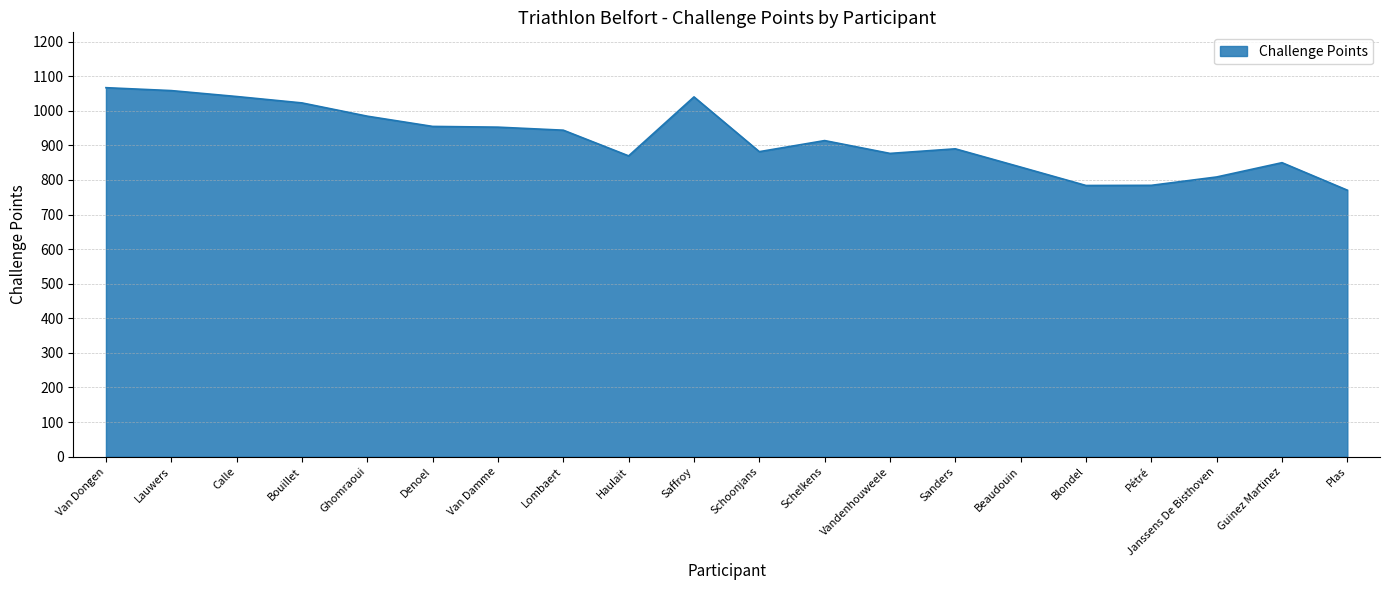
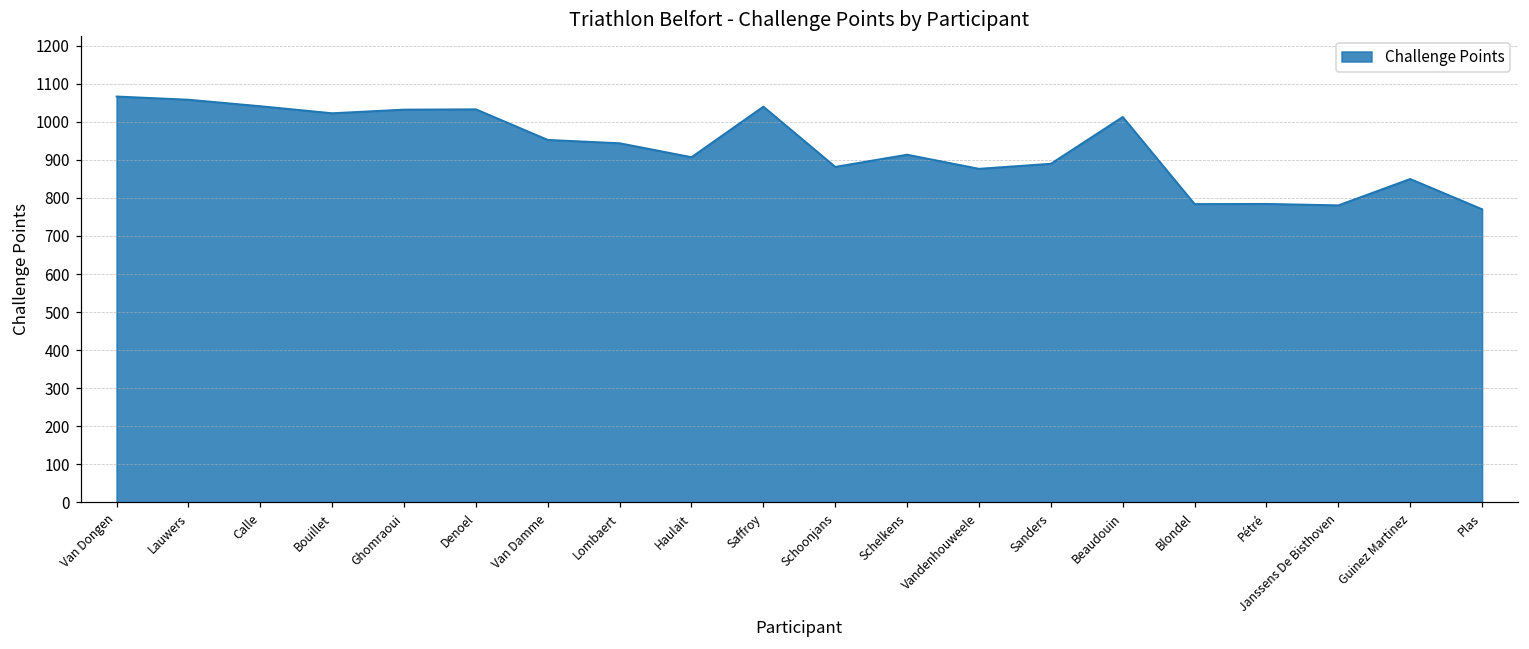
Ghomraoui: 980 -> 1030
Denoel: 950 -> 1030
Haulait: 870 -> 910
Beaudouin: 840 -> 1010
Janssens De Bisthoven: 810 -> 780
